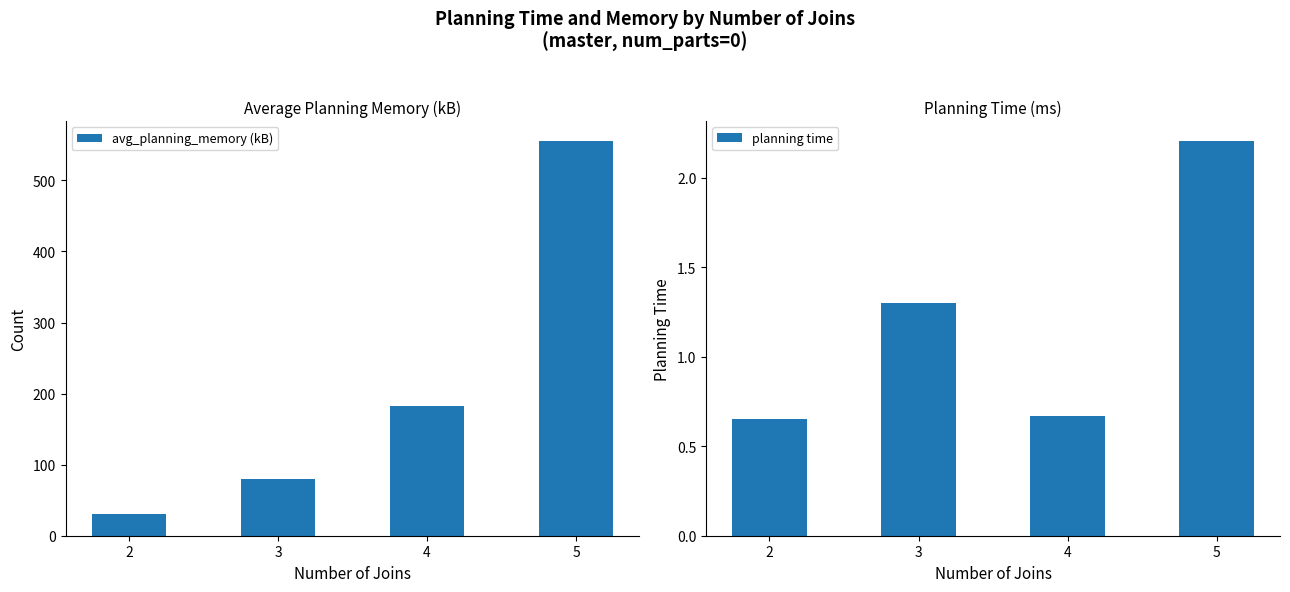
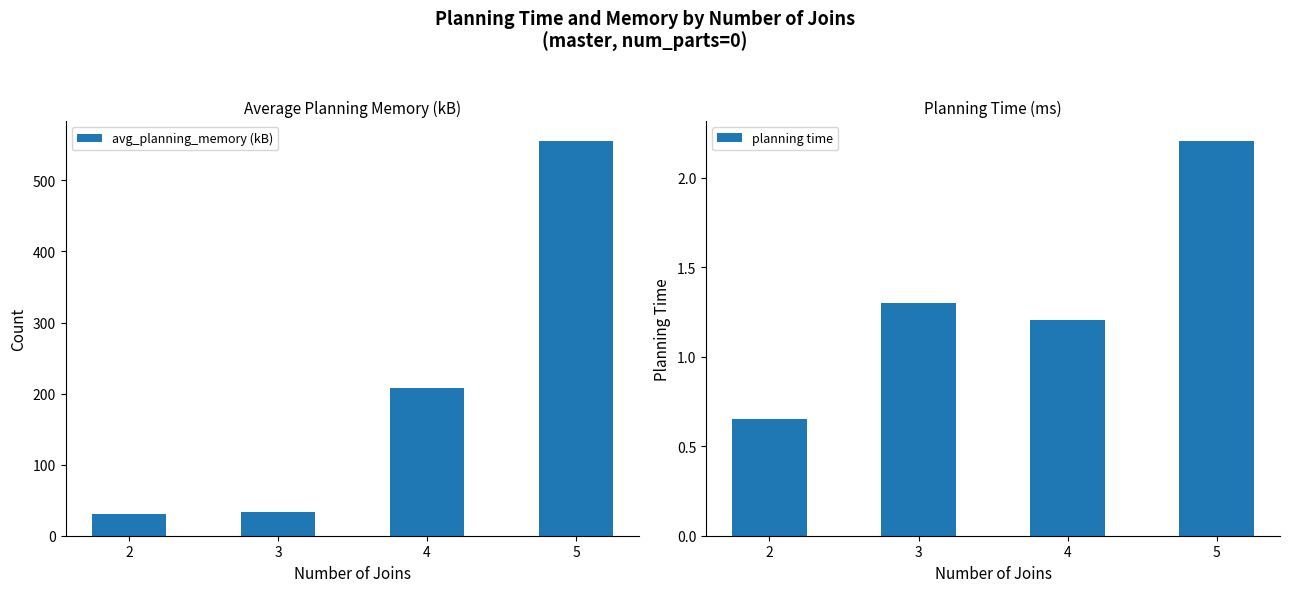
Average Planning Memory (kB), 3: 80 -> 30
Average Planning Memory (kB), 4: 180 -> 210
Planning Time (ms), 4: 0.67 -> 1.21
